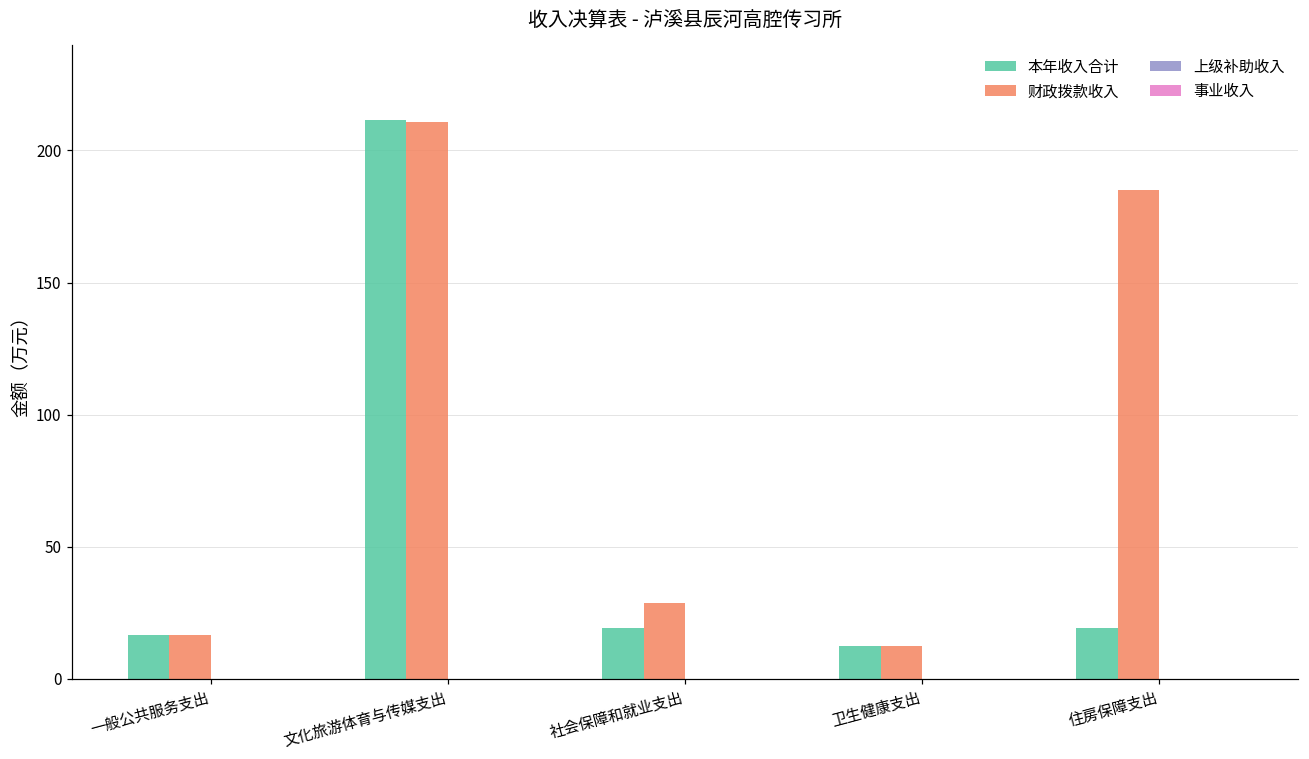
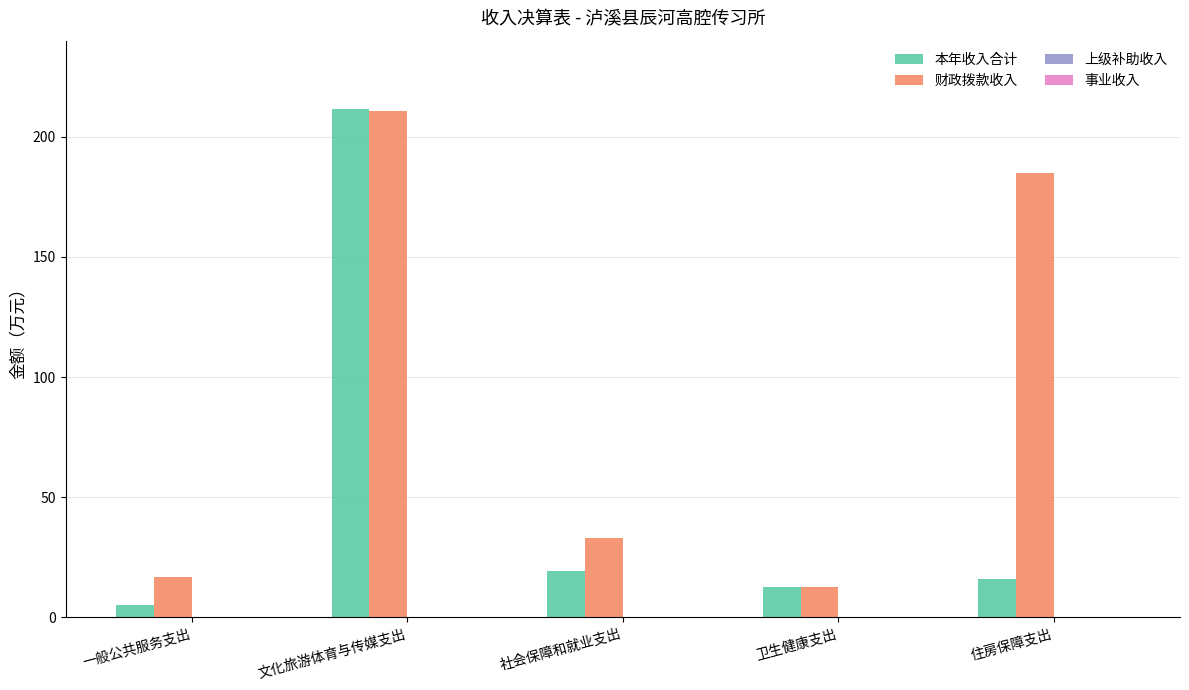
本年收入合计, 一般公共服务支出: 17 -> 5
财政拨款收入, 社会保障和就业支出: 29 -> 33
本年收入合计, 住房保障支出: 19 -> 16
